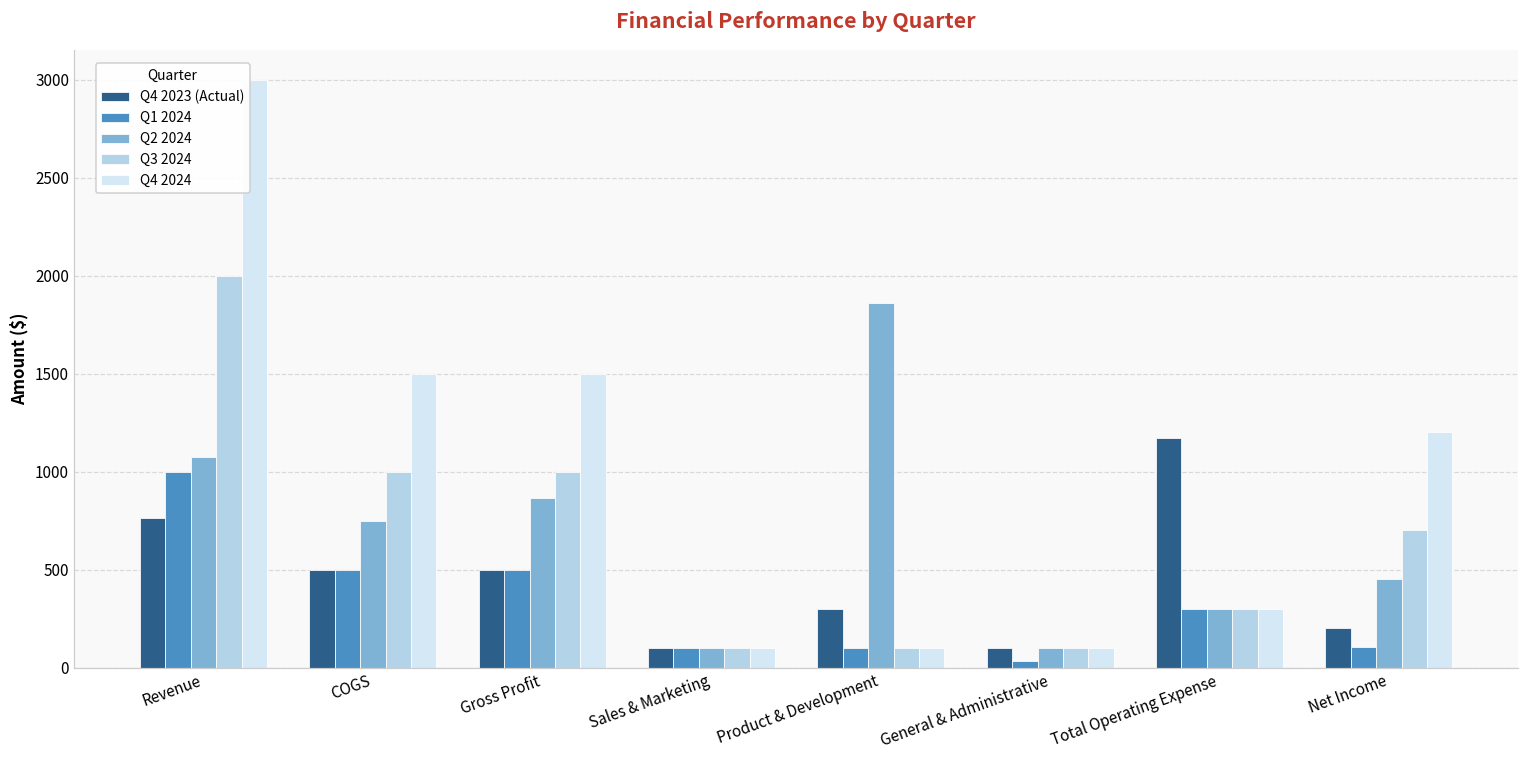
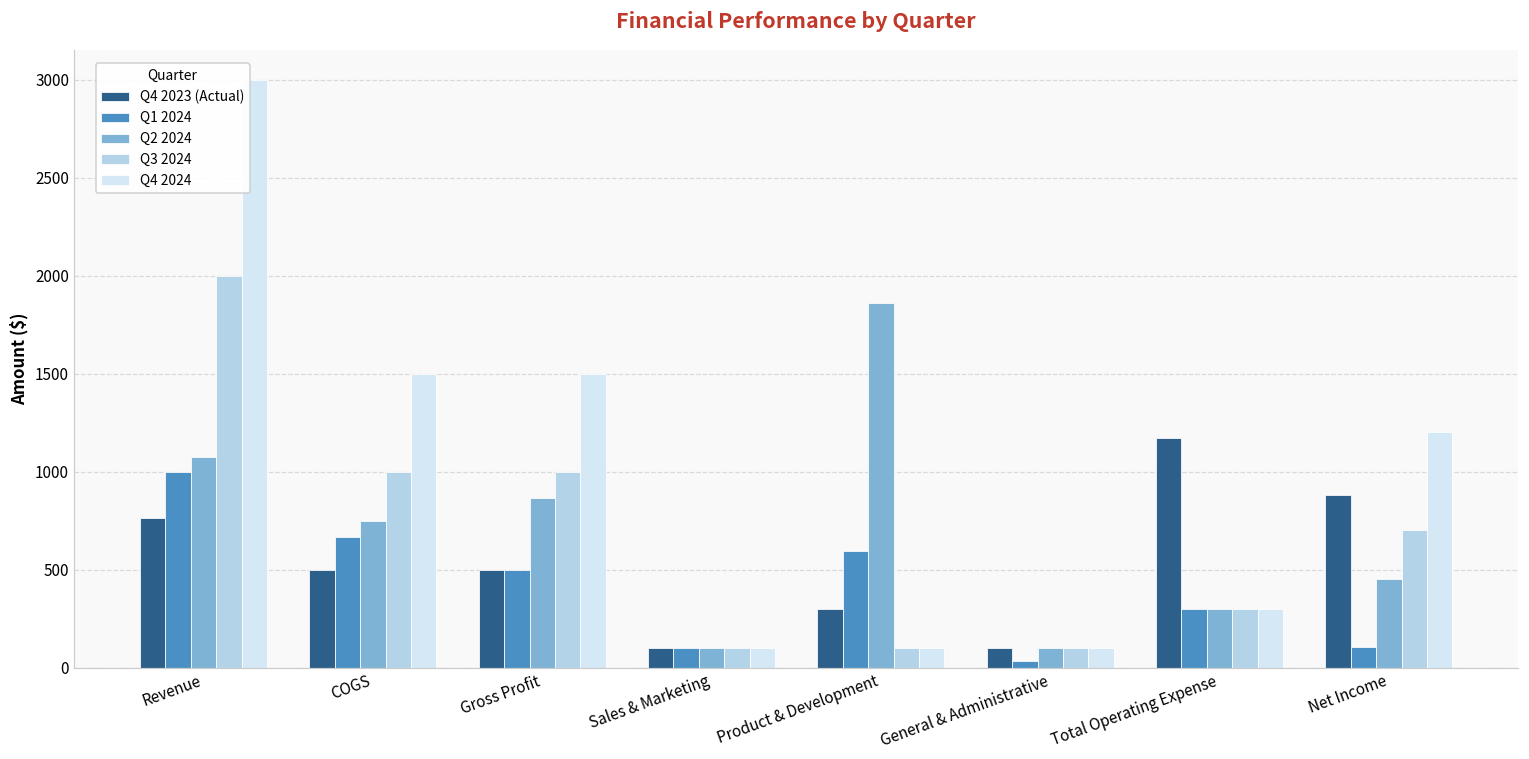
Q1 2024, COGS: 500 -> 670
Q1 2024, Product & Development: 100 -> 590
Q4 2023 (Actual), Net Income: 200 -> 880
